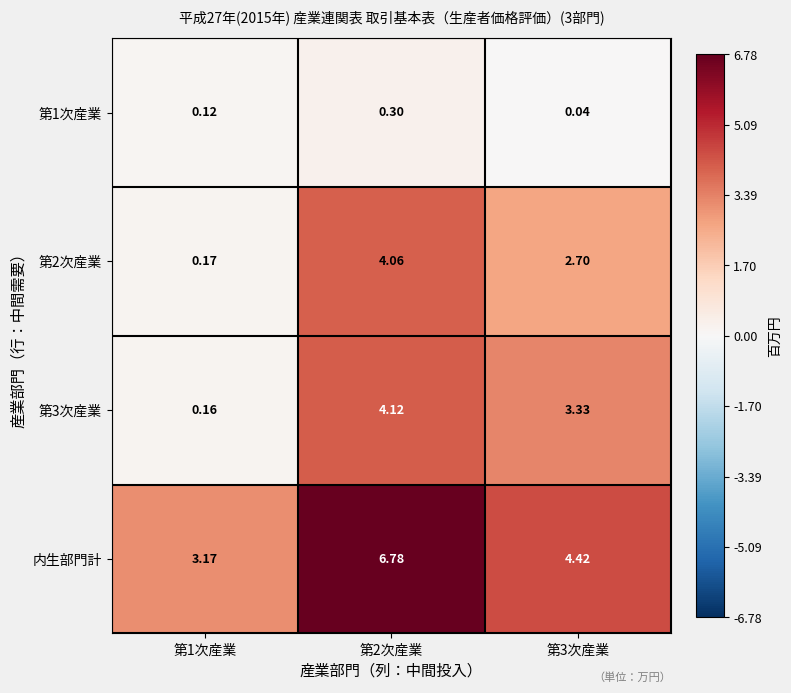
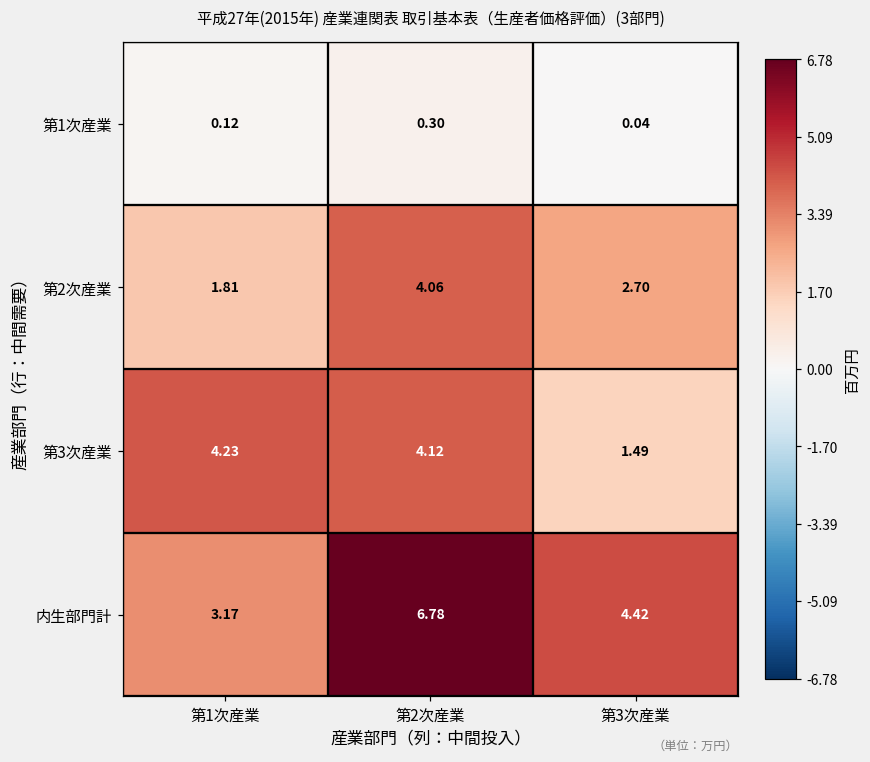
第2次産業, 第1次産業: 0.17 -> 1.81
第3次産業, 第1次産業: 0.16 -> 4.23
第3次産業, 第3次産業: 3.33 -> 1.49
